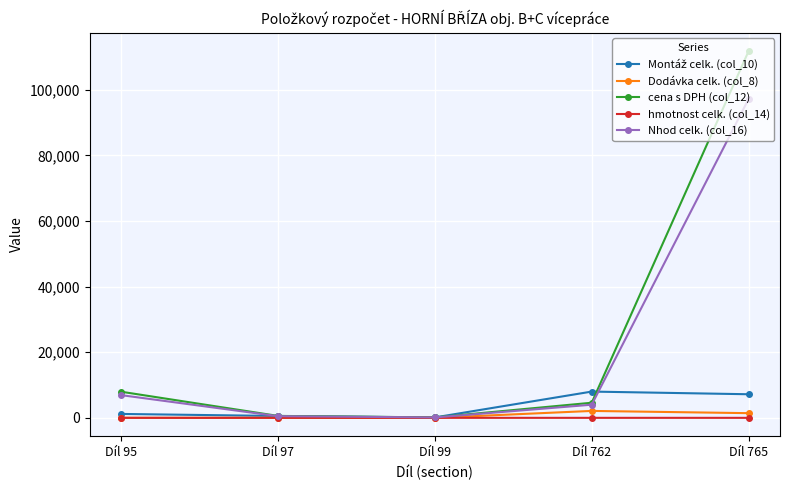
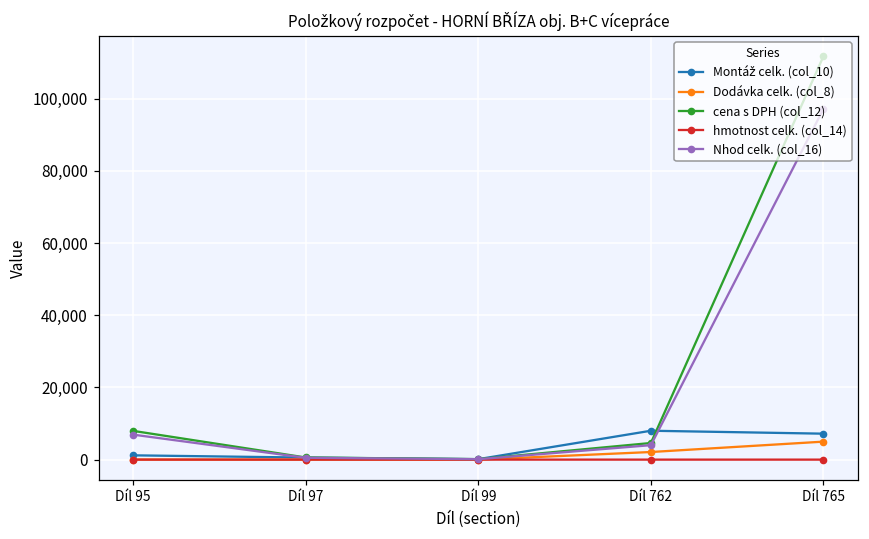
Dodávka celk. (col_8), Díl 765: 1,000 -> 5,000
